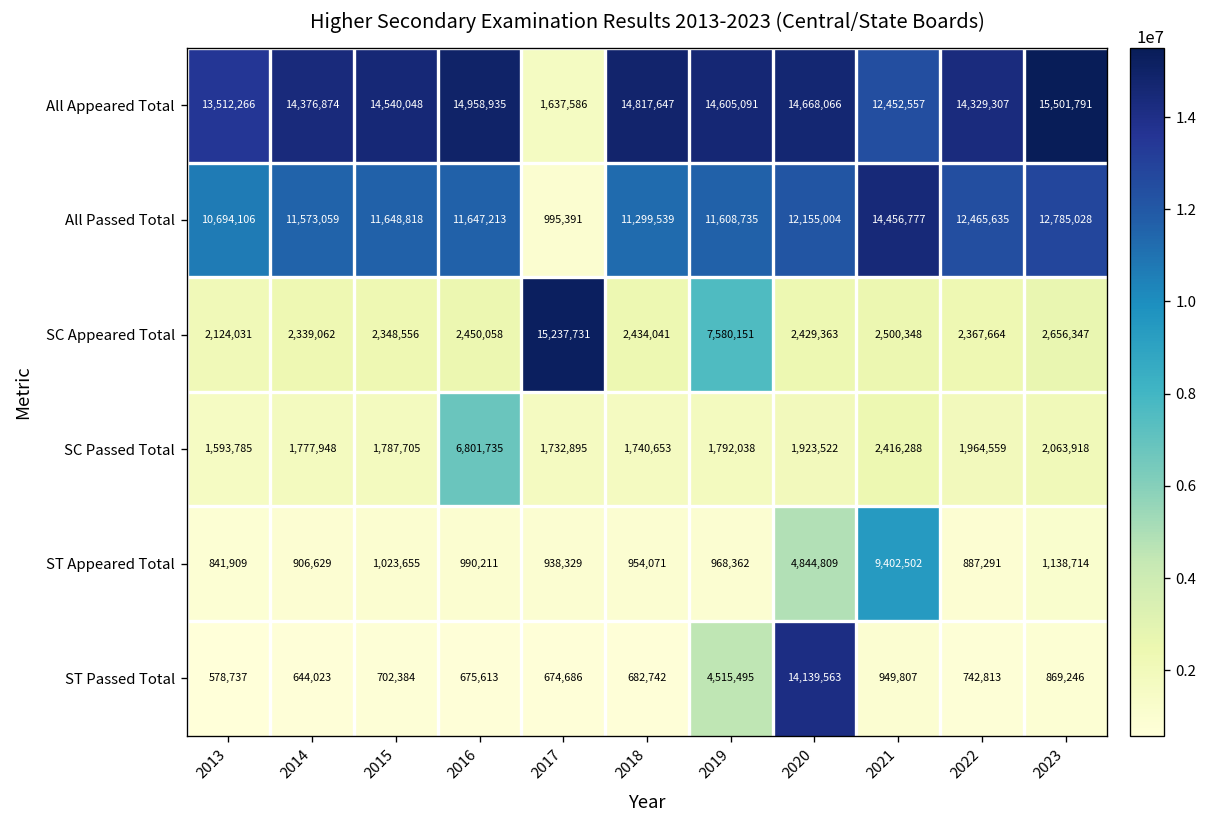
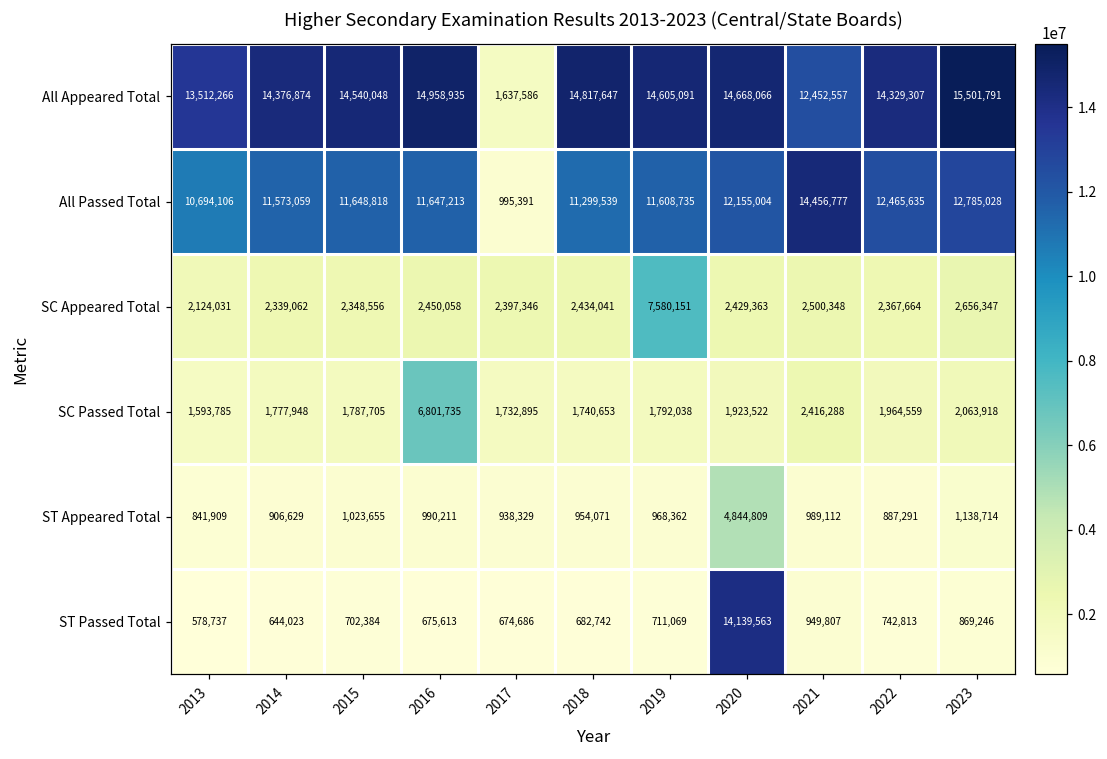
SC Appeared Total, 2017: 15,237,731 -> 2,397,346
ST Appeared Total, 2021: 9,402,502 -> 989,112
ST Passed Total, 2019: 4,515,495 -> 711,069
